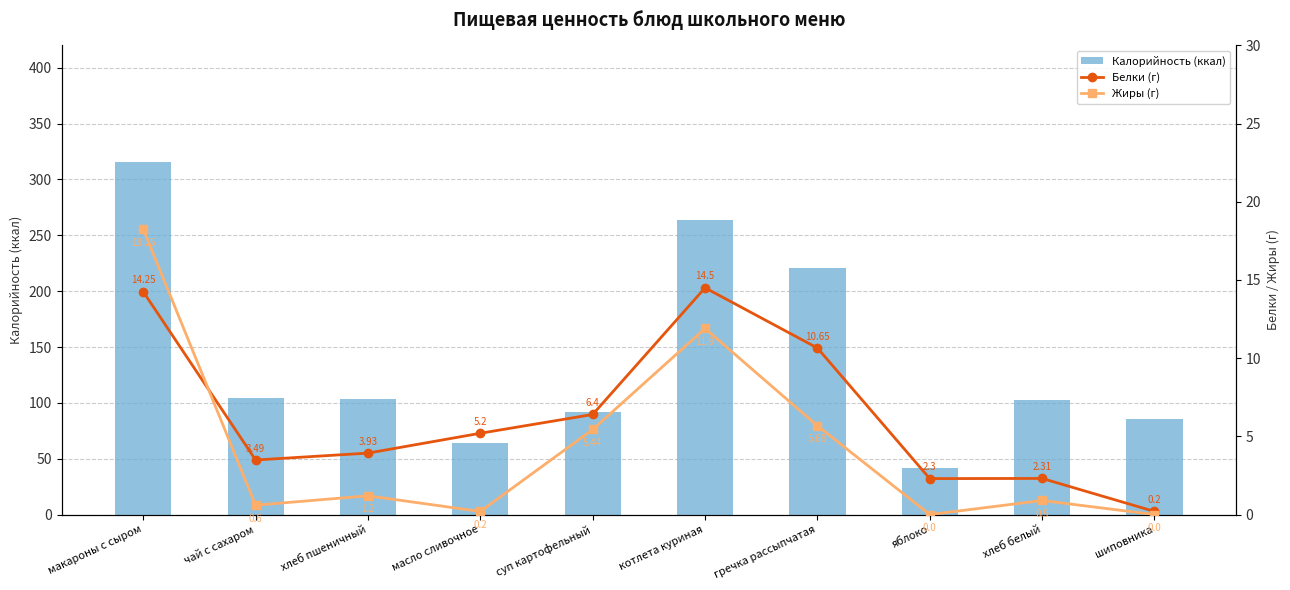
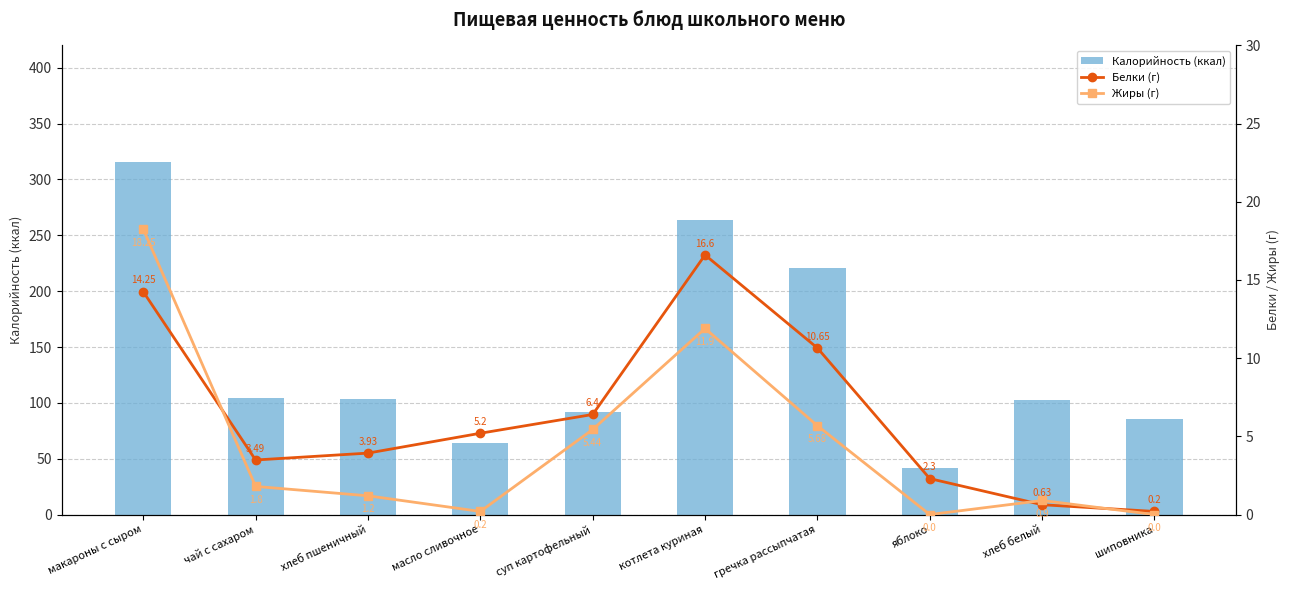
Жиры (г), чай с сахаром: 0.6 -> 1.8
Белки (г), котлета куриная: 14.5 -> 16.6
Белки (г), хлеб белый: 2.31 -> 0.63
